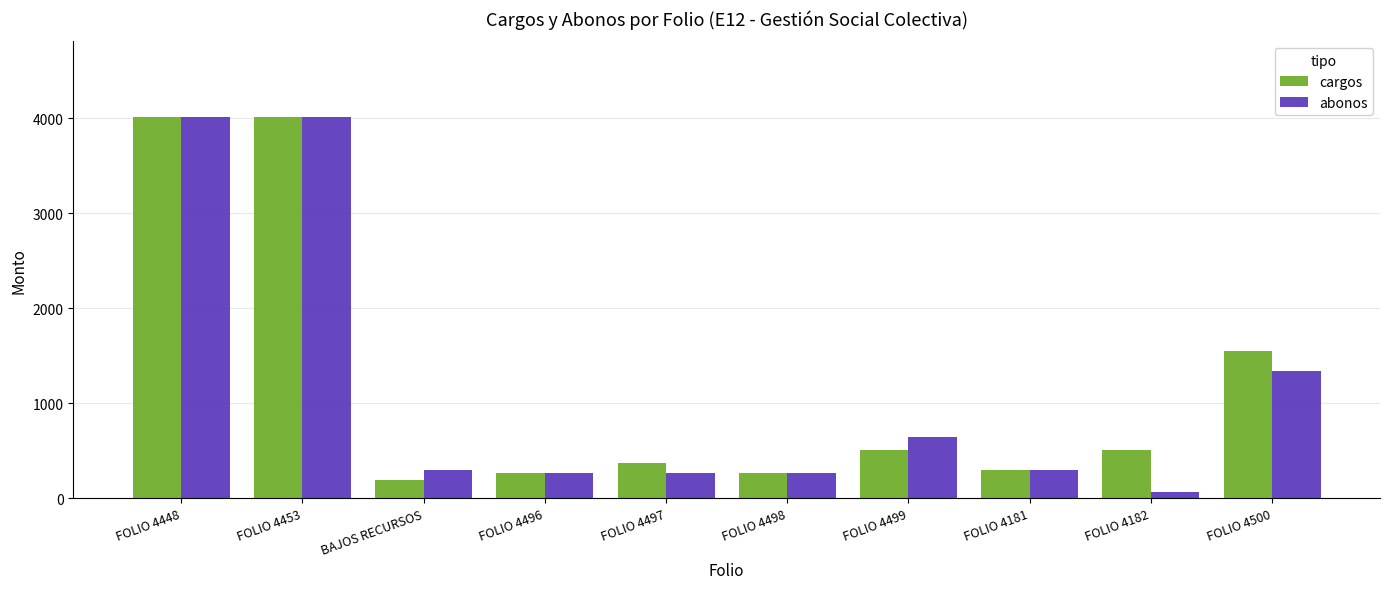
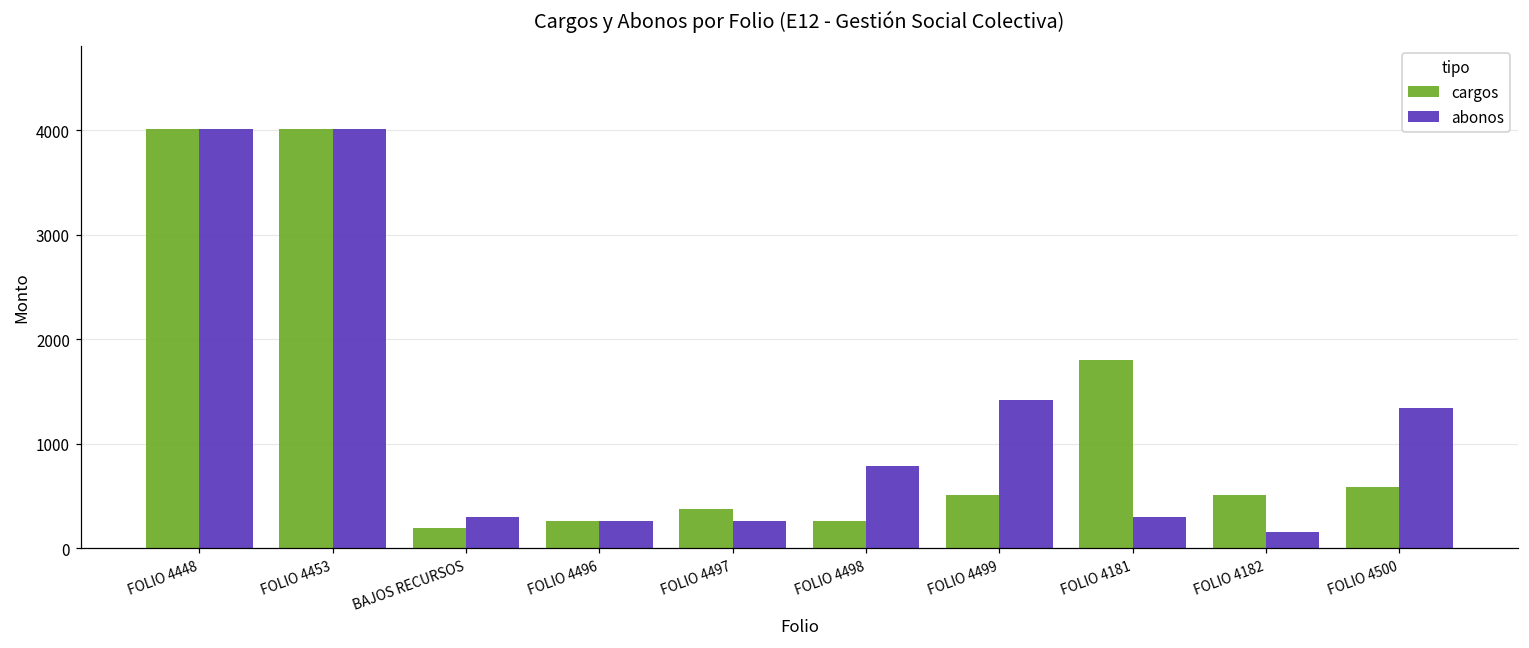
abonos, FOLIO 4498: 300 -> 800
abonos, FOLIO 4499: 600 -> 1400
cargos, FOLIO 4181: 300 -> 1800
abonos, FOLIO 4182: 100 -> 200
cargos, FOLIO 4500: 1500 -> 600
